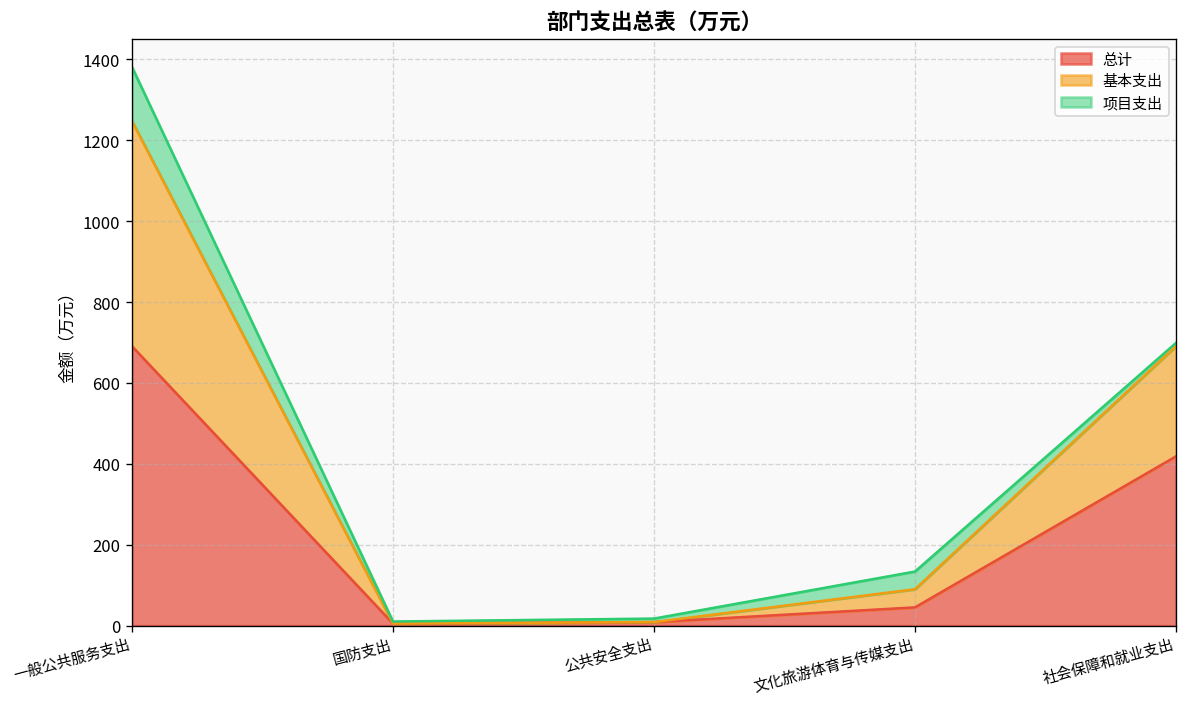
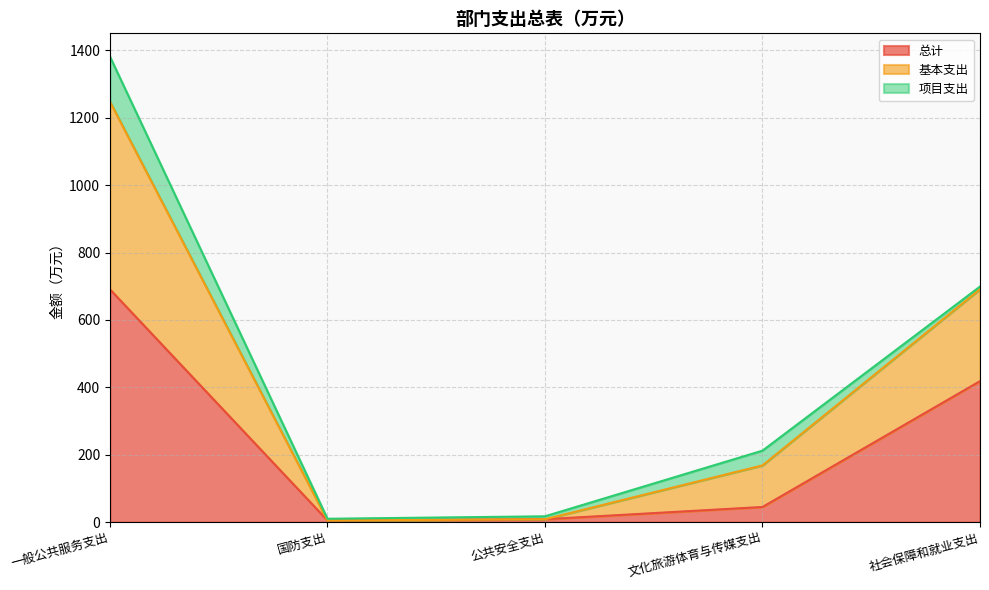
基本支出, 文化旅游体育与传媒支出: 40 -> 120
